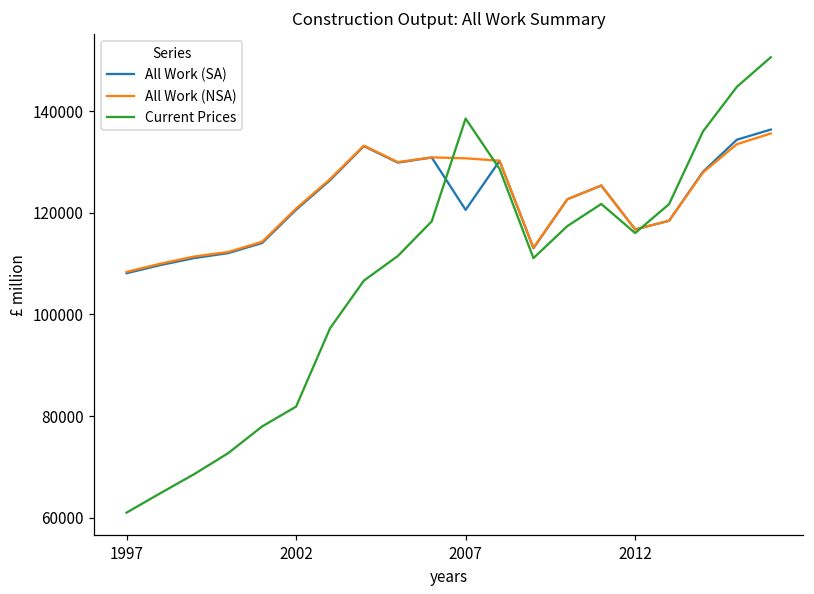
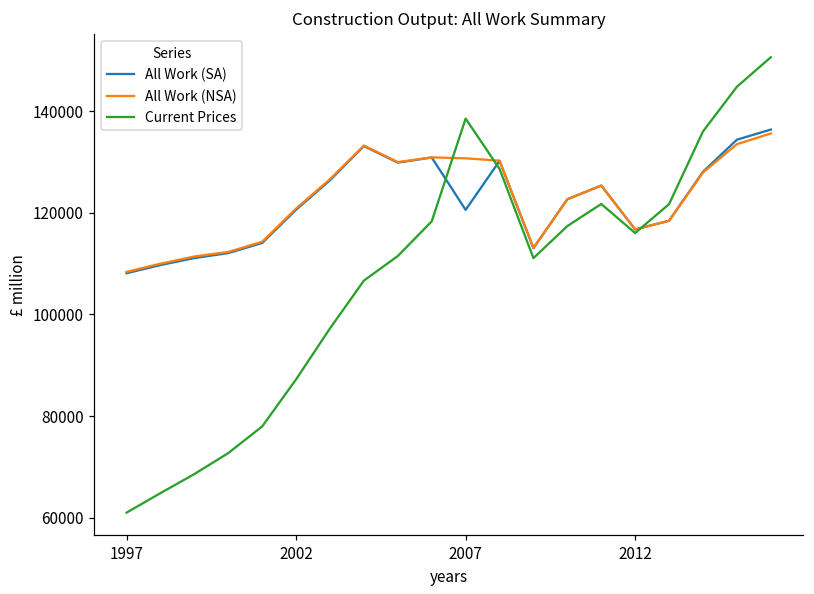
Current Prices, 2002: 82000 -> 87000
